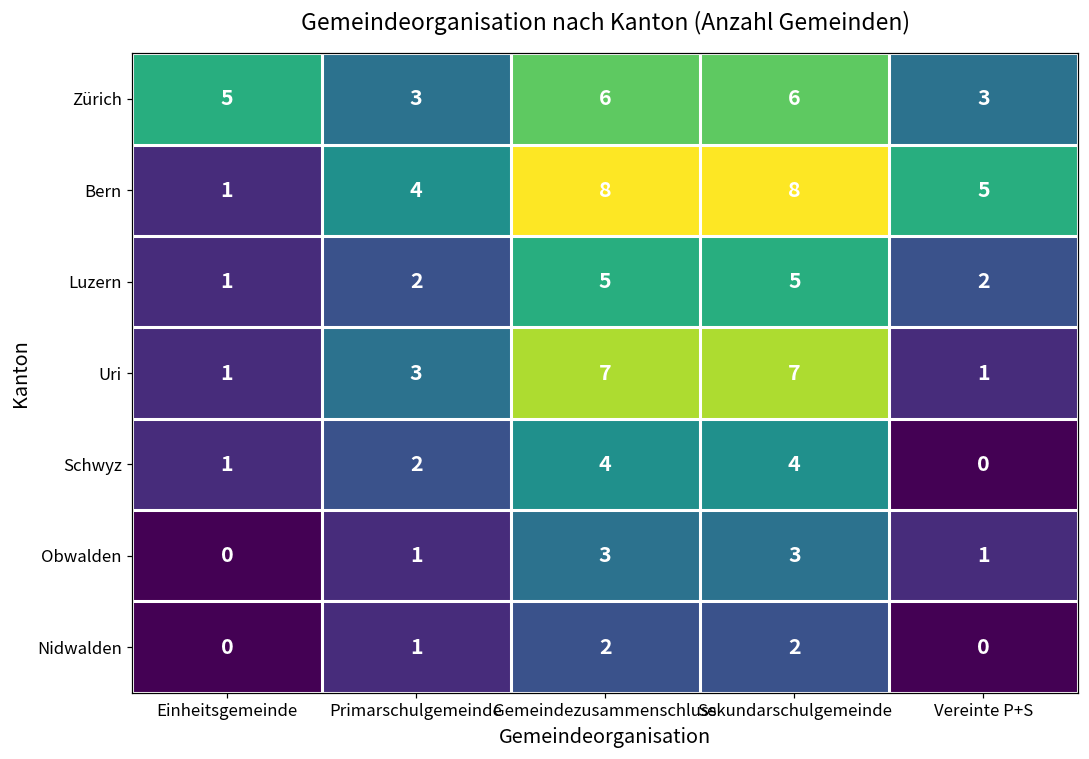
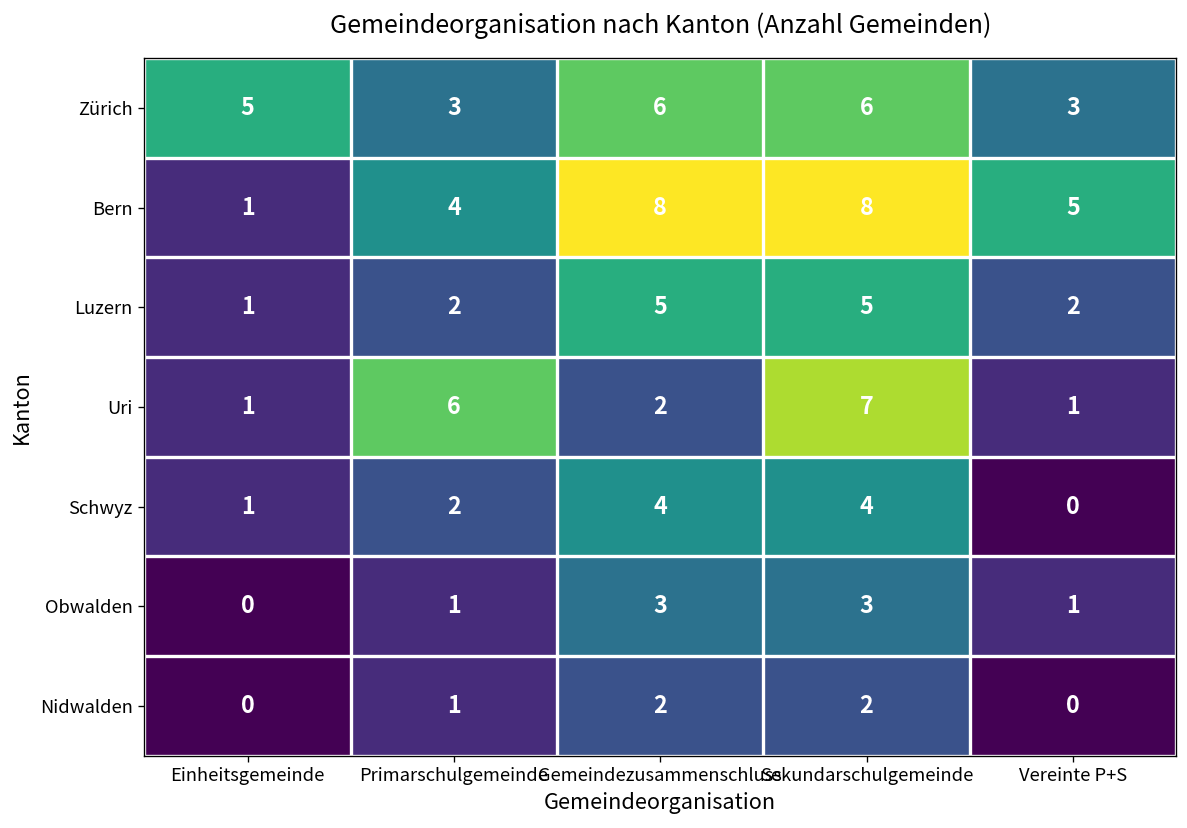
Uri, Primarschulgemeinde: 3 -> 6
Uri, Gemeindezusammenschluss: 7 -> 2
